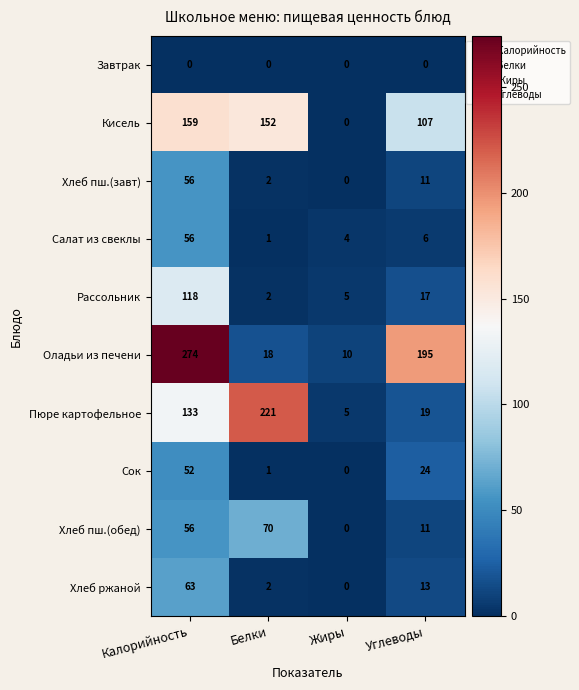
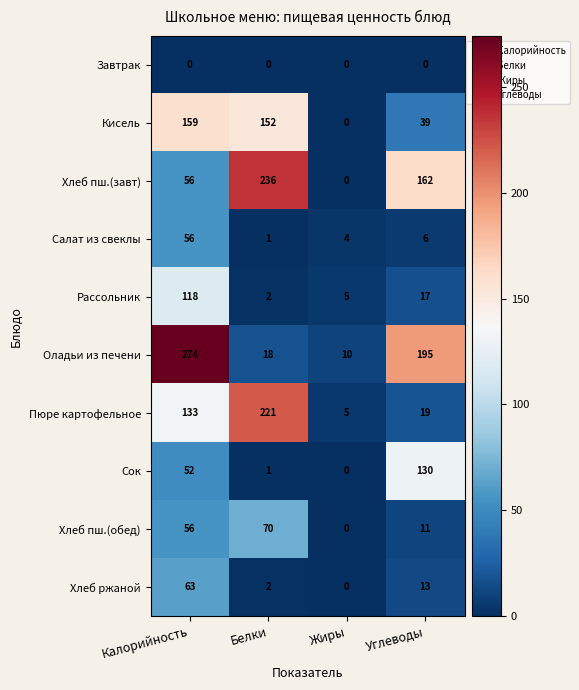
Кисель, Углеводы: 107 -> 39
Хлеб пш.(завт), Белки: 2 -> 236
Хлеб пш.(завт), Углеводы: 11 -> 162
Сок, Углеводы: 24 -> 130
